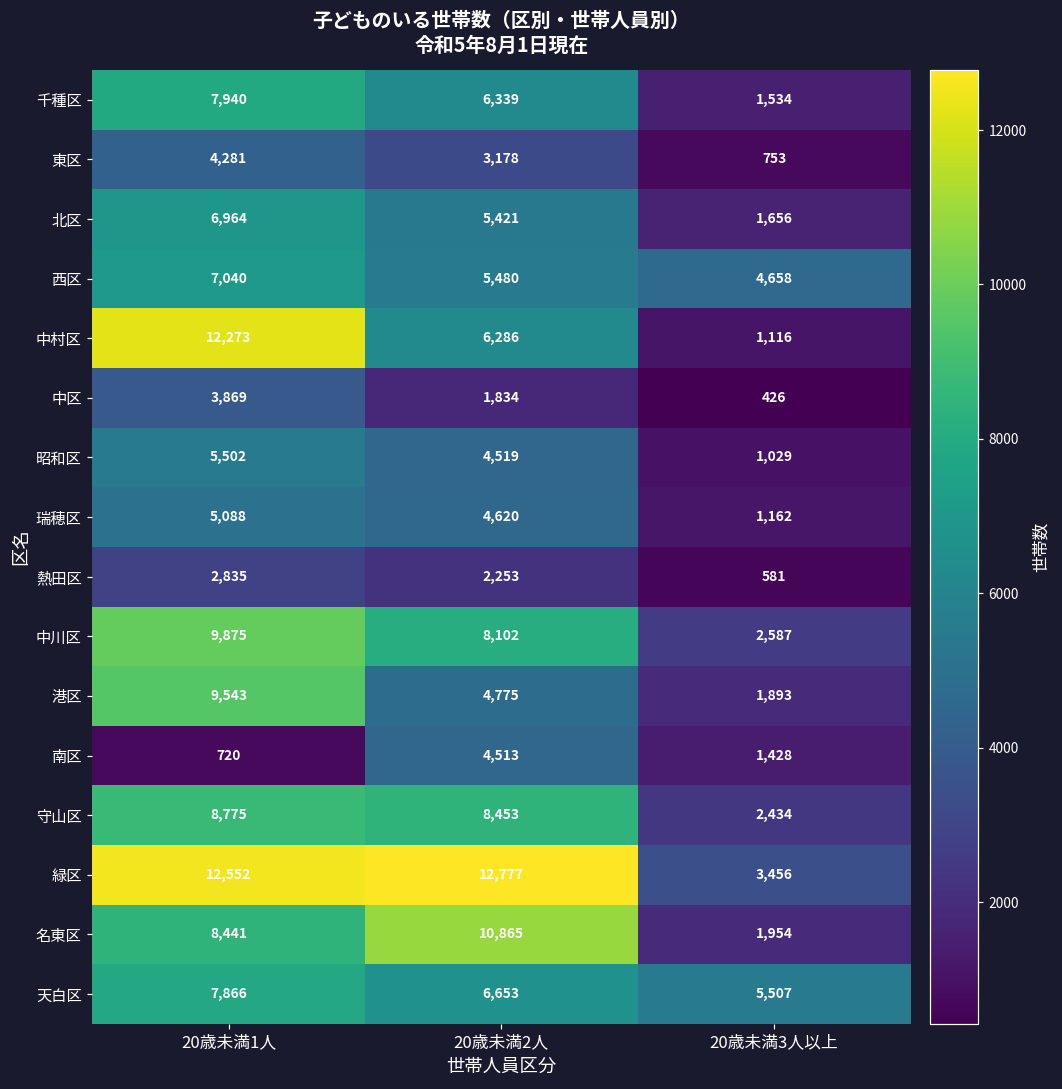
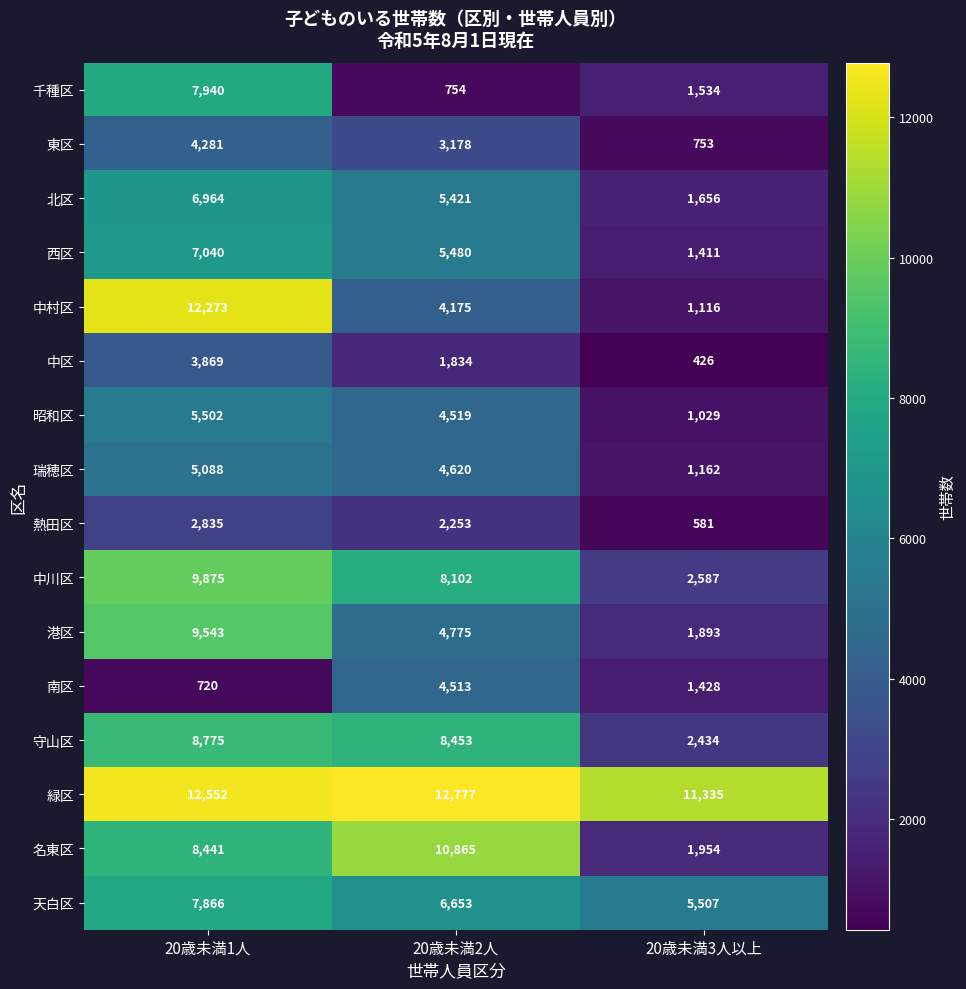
千種区, 20歳未満2人: 6,339 -> 754
西区, 20歳未満3人以上: 4,658 -> 1,411
中村区, 20歳未満2人: 6,286 -> 4,175
緑区, 20歳未満3人以上: 3,456 -> 11,335
